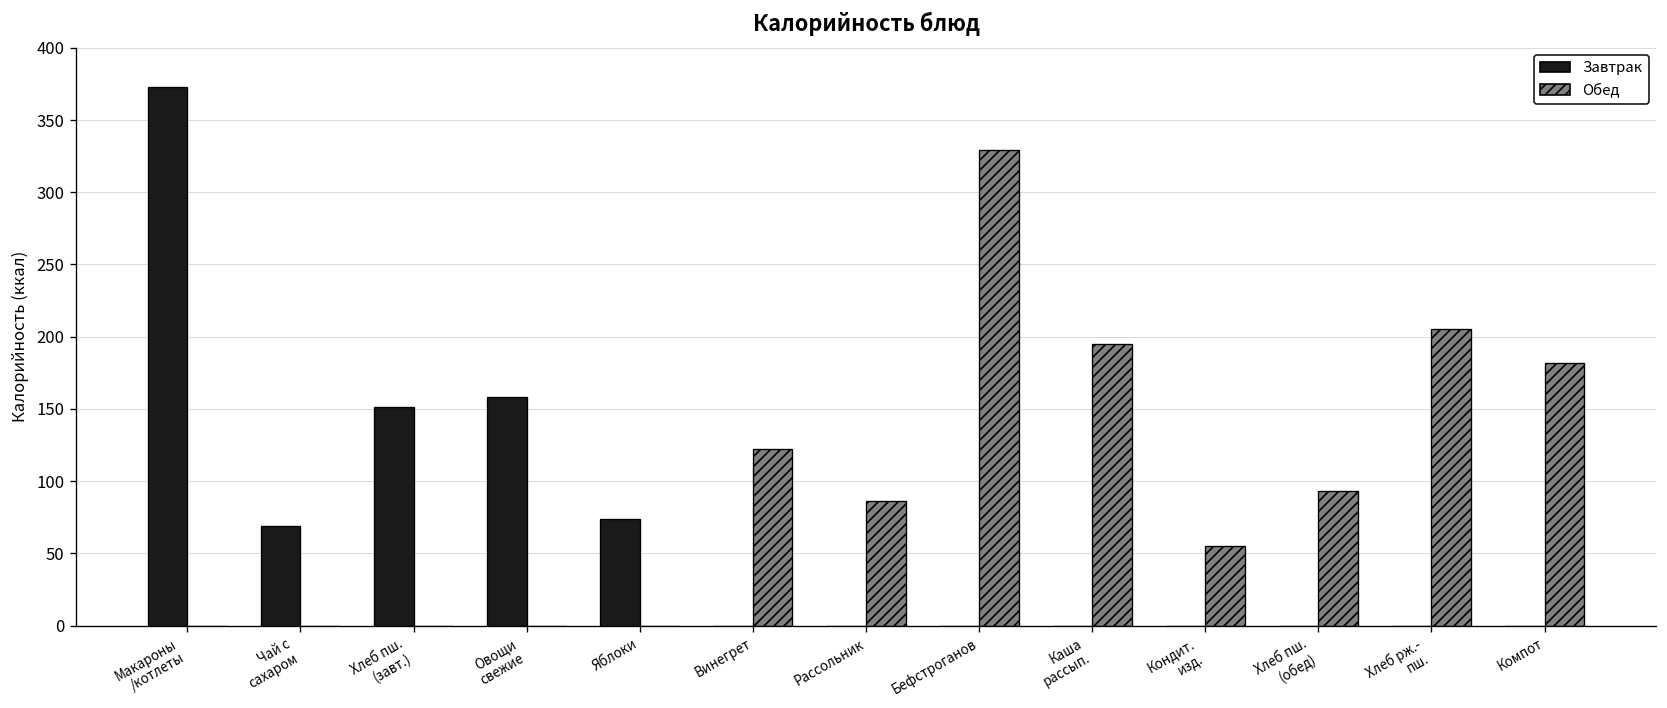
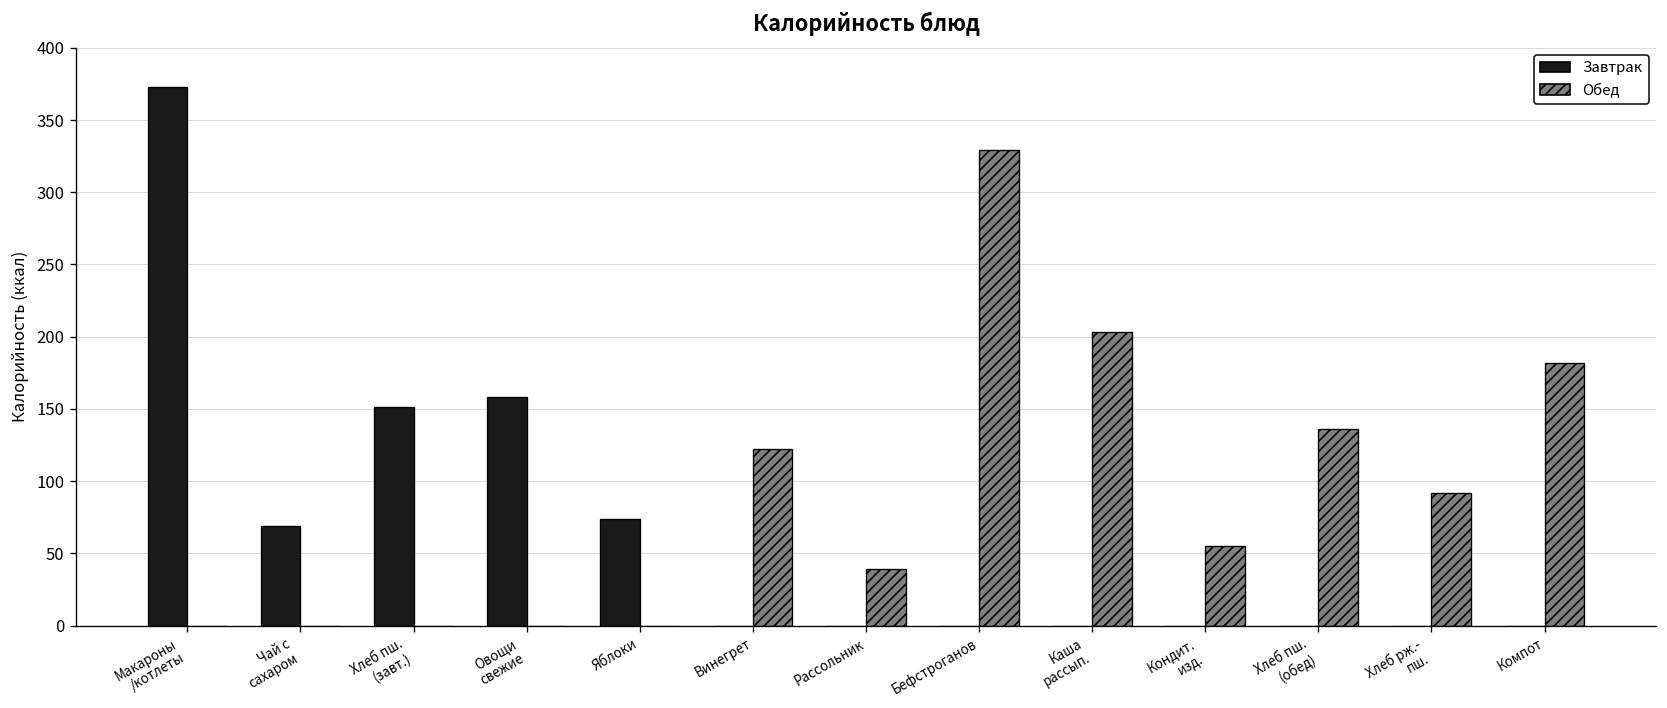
Обед, Рассольник: 86 -> 39
Обед, Каша рассып.: 195 -> 203
Обед, Хлеб пш. (обед): 93 -> 136
Обед, Хлеб рж.- пш.: 205 -> 92
